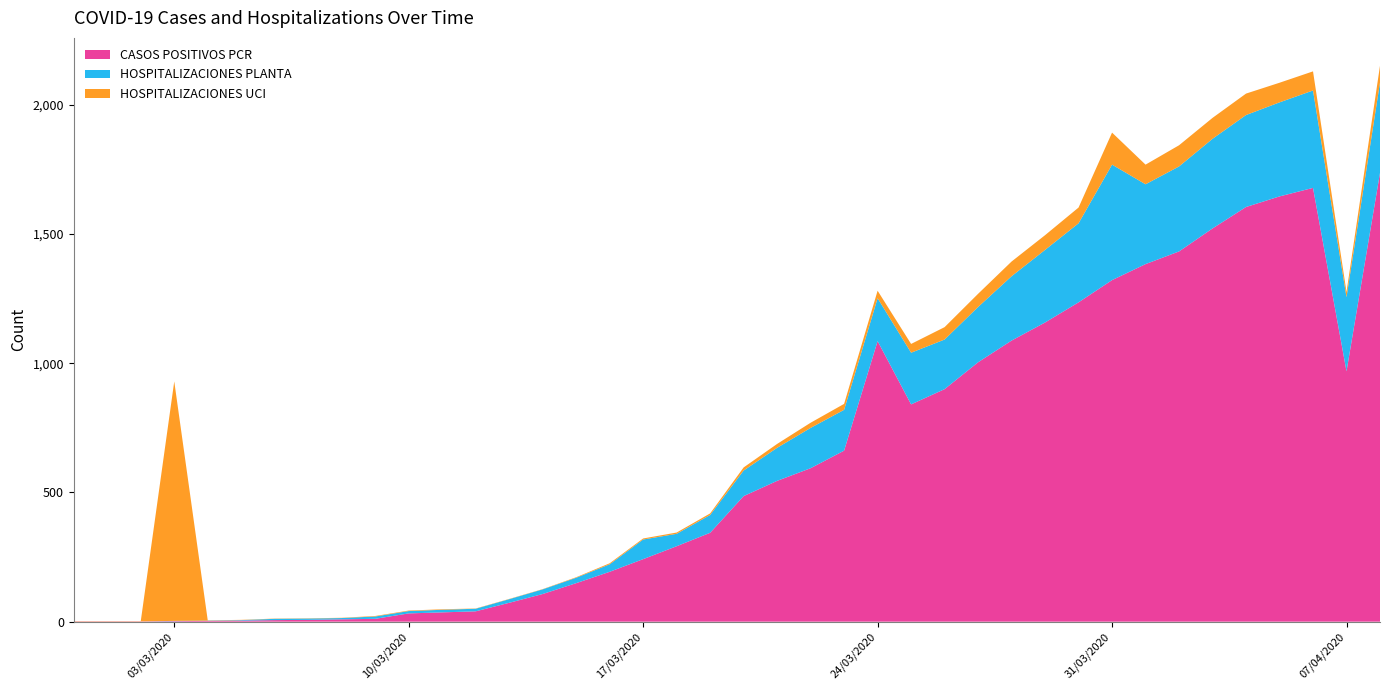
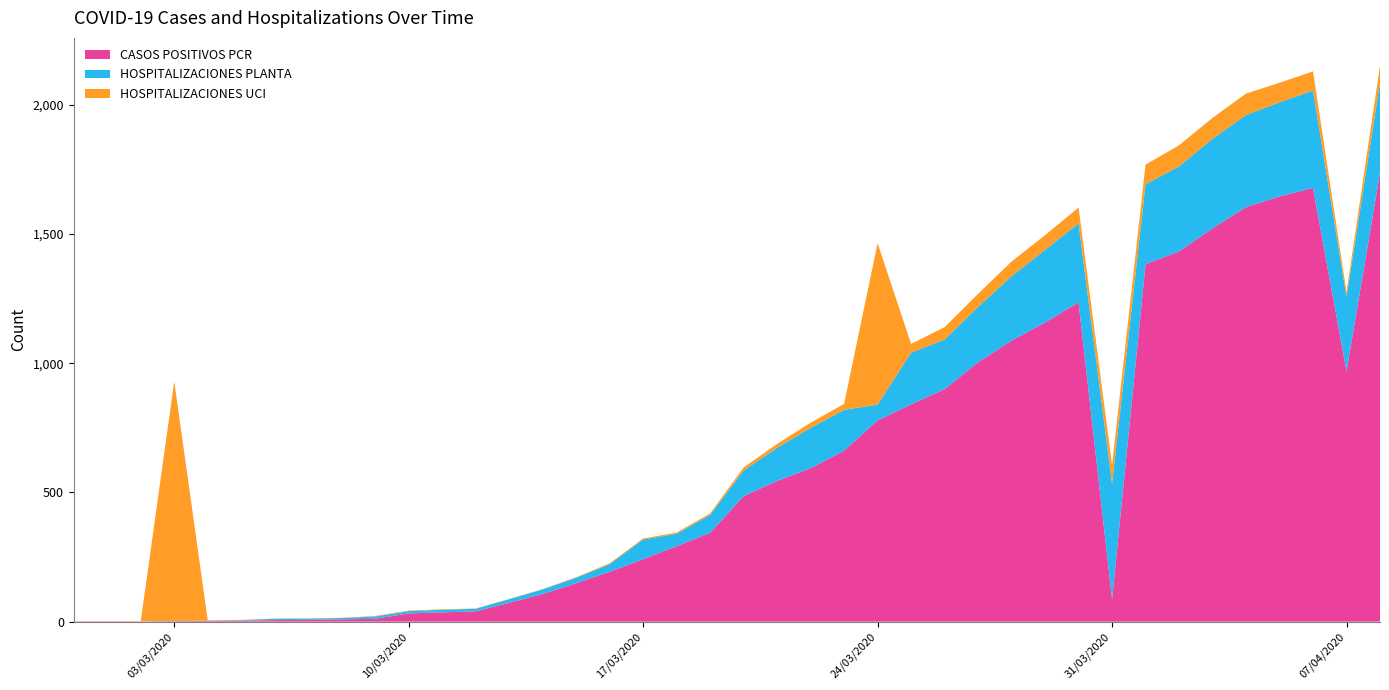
CASOS POSITIVOS PCR, 24/03/2020: 1,090 -> 780
HOSPITALIZACIONES PLANTA, 24/03/2020: 170 -> 60
HOSPITALIZACIONES UCI, 24/03/2020: 30 -> 630
CASOS POSITIVOS PCR, 31/03/2020: 1,320 -> 90
HOSPITALIZACIONES UCI, 31/03/2020: 120 -> 70
